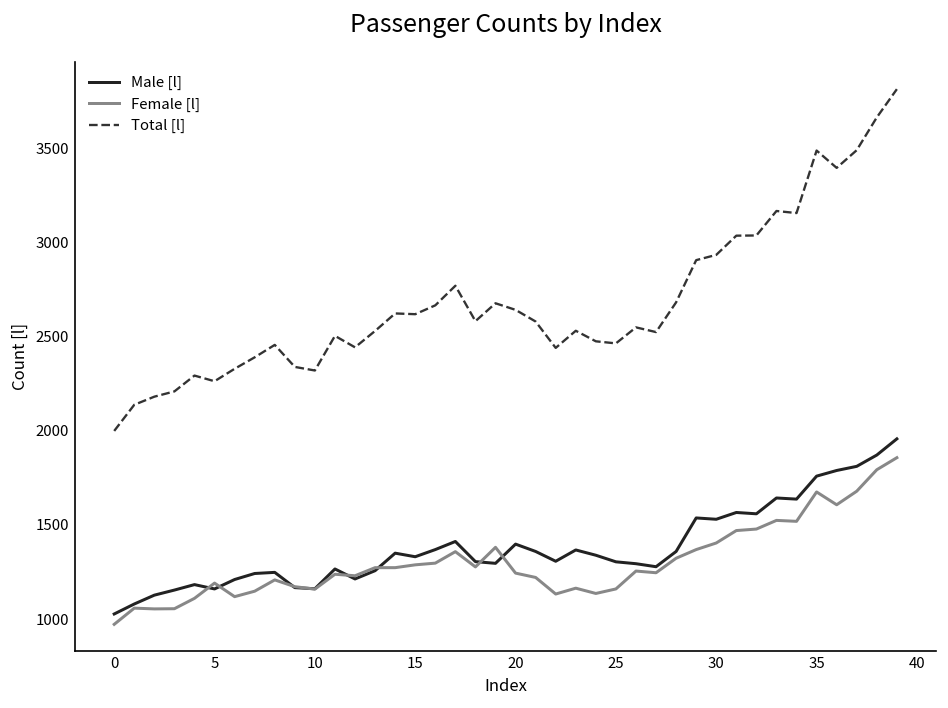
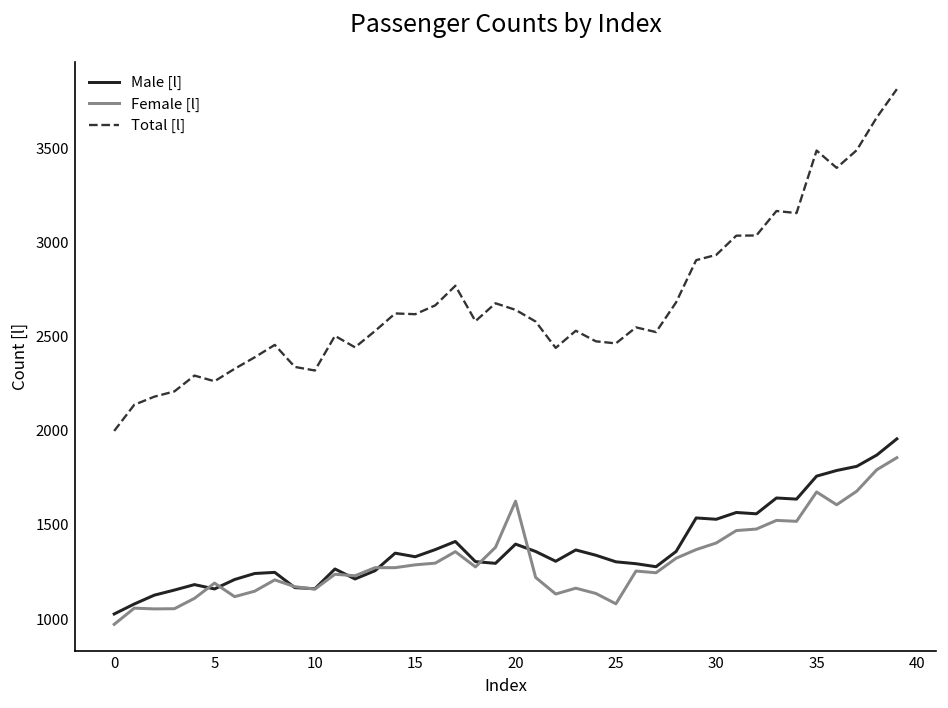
Female [l], 20: 1240 -> 1630
Female [l], 25: 1160 -> 1080
